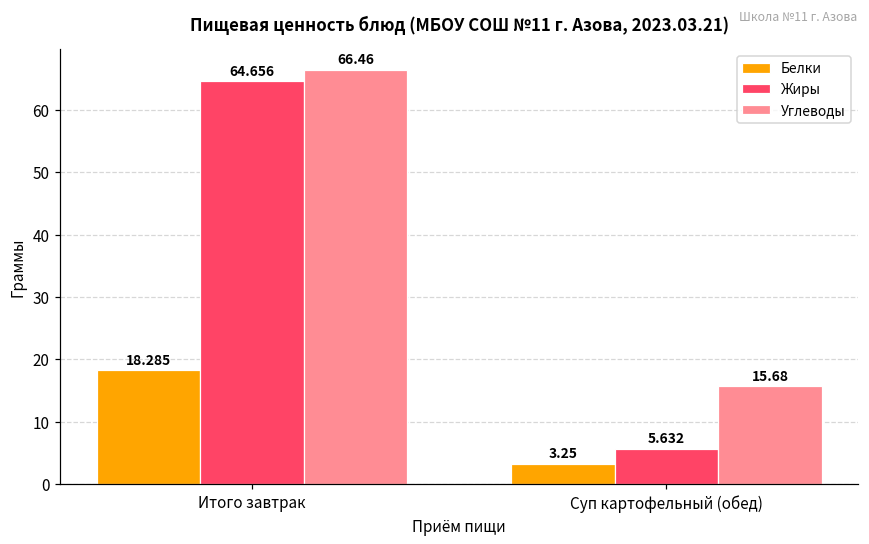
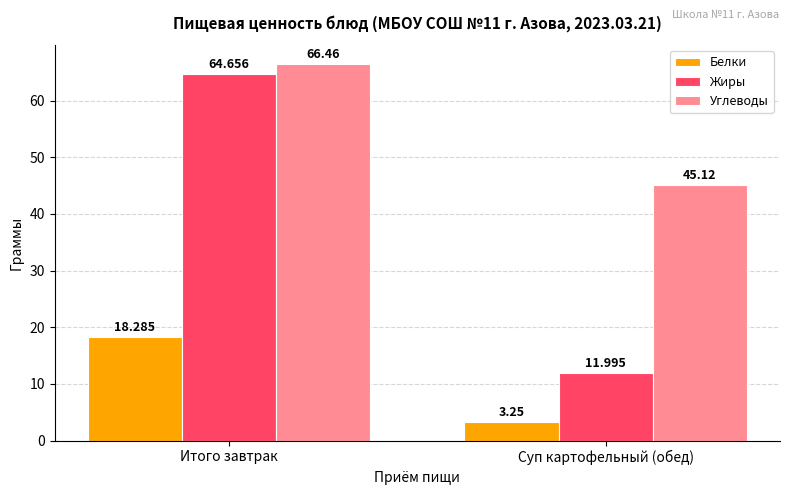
Жиры, Суп картофельный (обед): 5.632 -> 11.995
Углеводы, Суп картофельный (обед): 15.68 -> 45.12
